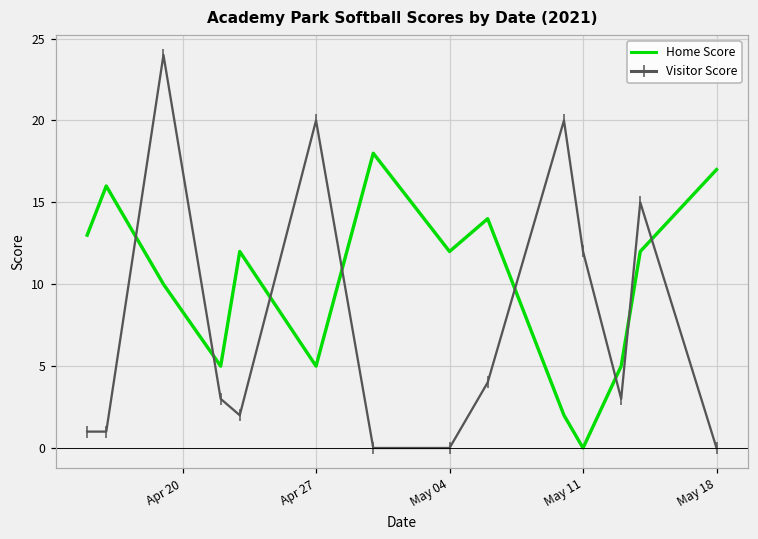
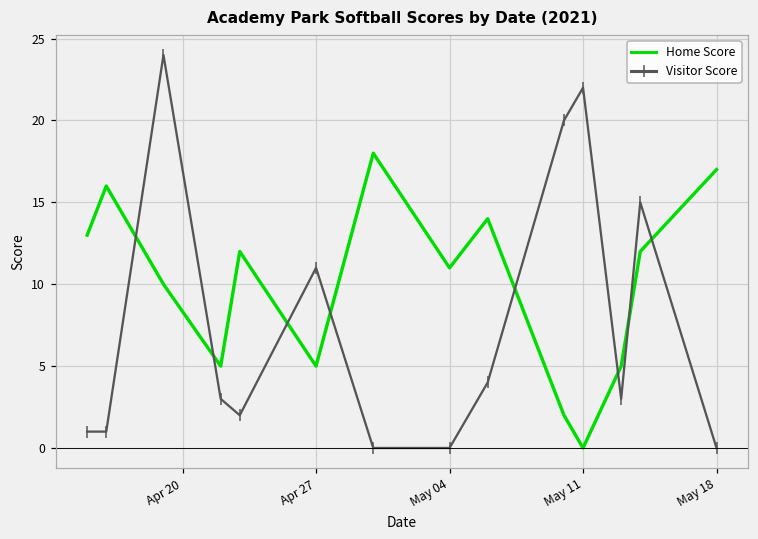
Visitor Score, Apr 27: 20 -> 11
Home Score, May 04: 12 -> 11
Visitor Score, May 11: 12 -> 22
